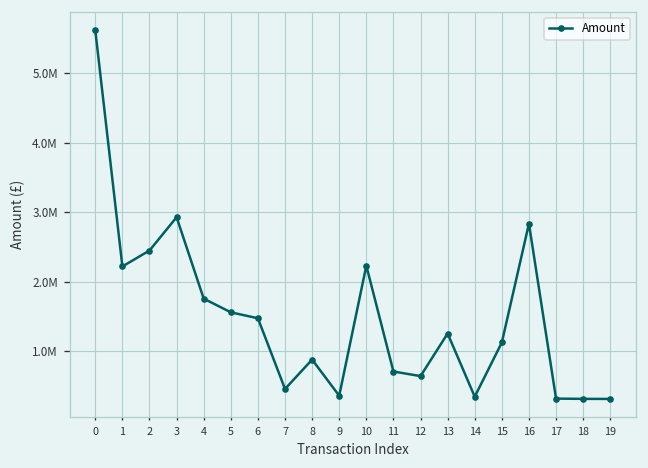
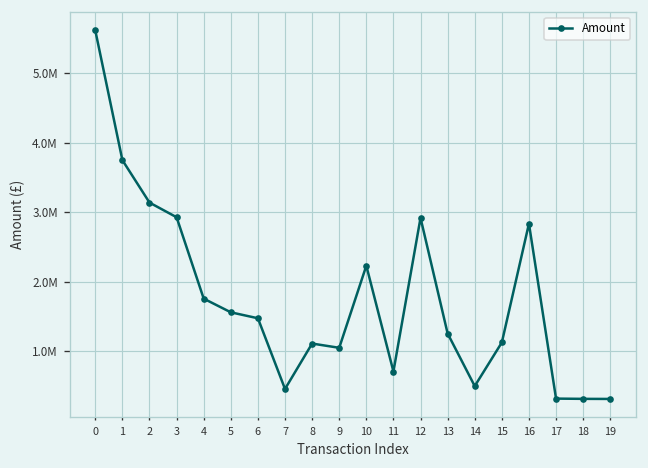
1: 2200000 -> 3700000
2: 2400000 -> 3100000
8: 900000 -> 1100000
9: 400000 -> 1000000
12: 600000 -> 2900000
14: 300000 -> 500000
